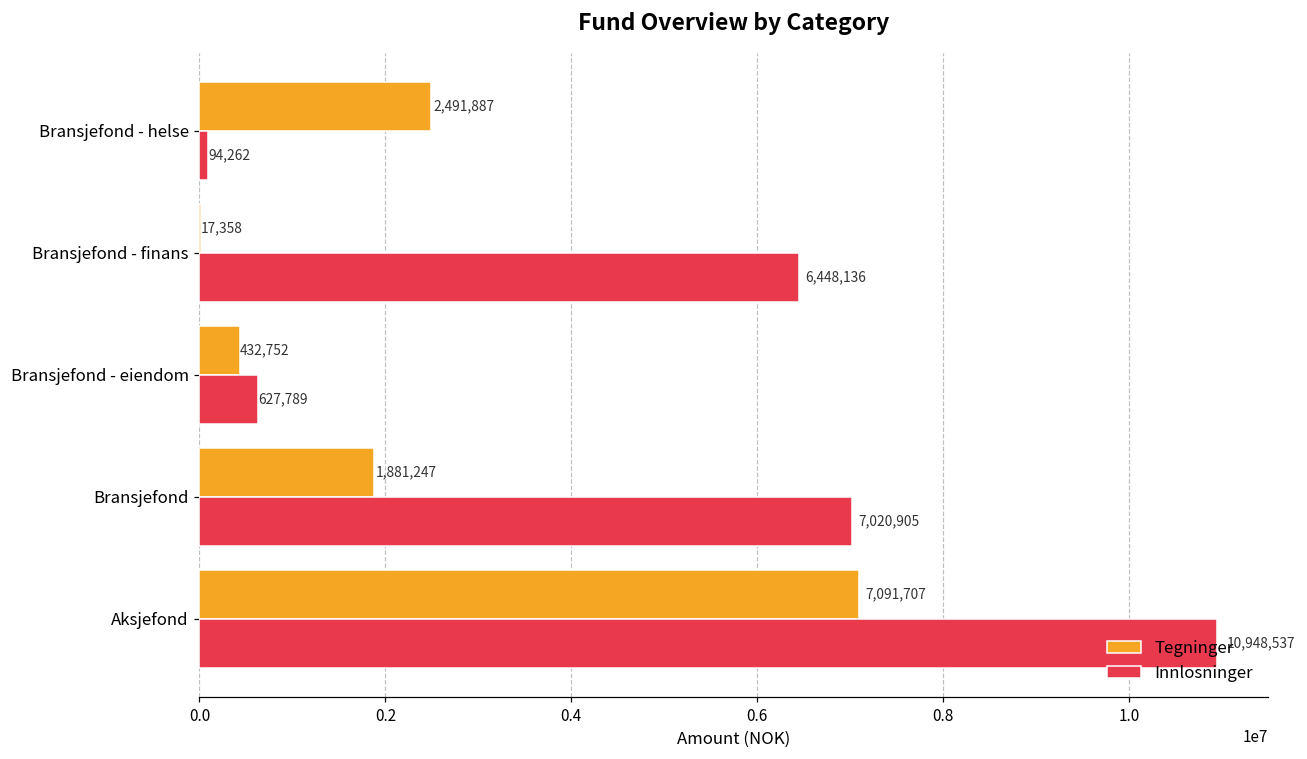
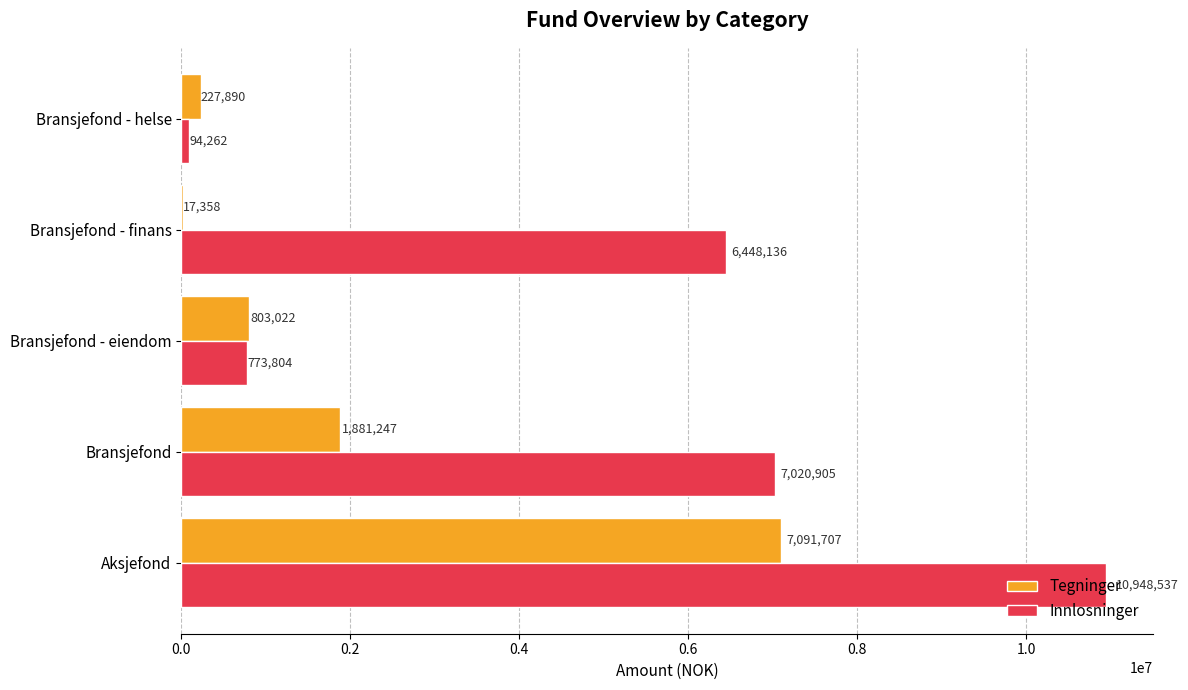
Tegninger, Bransjefond - helse: 2,491,887 -> 227,890
Tegninger, Bransjefond - eiendom: 432,752 -> 803,022
Innlosninger, Bransjefond - eiendom: 627,789 -> 773,804
